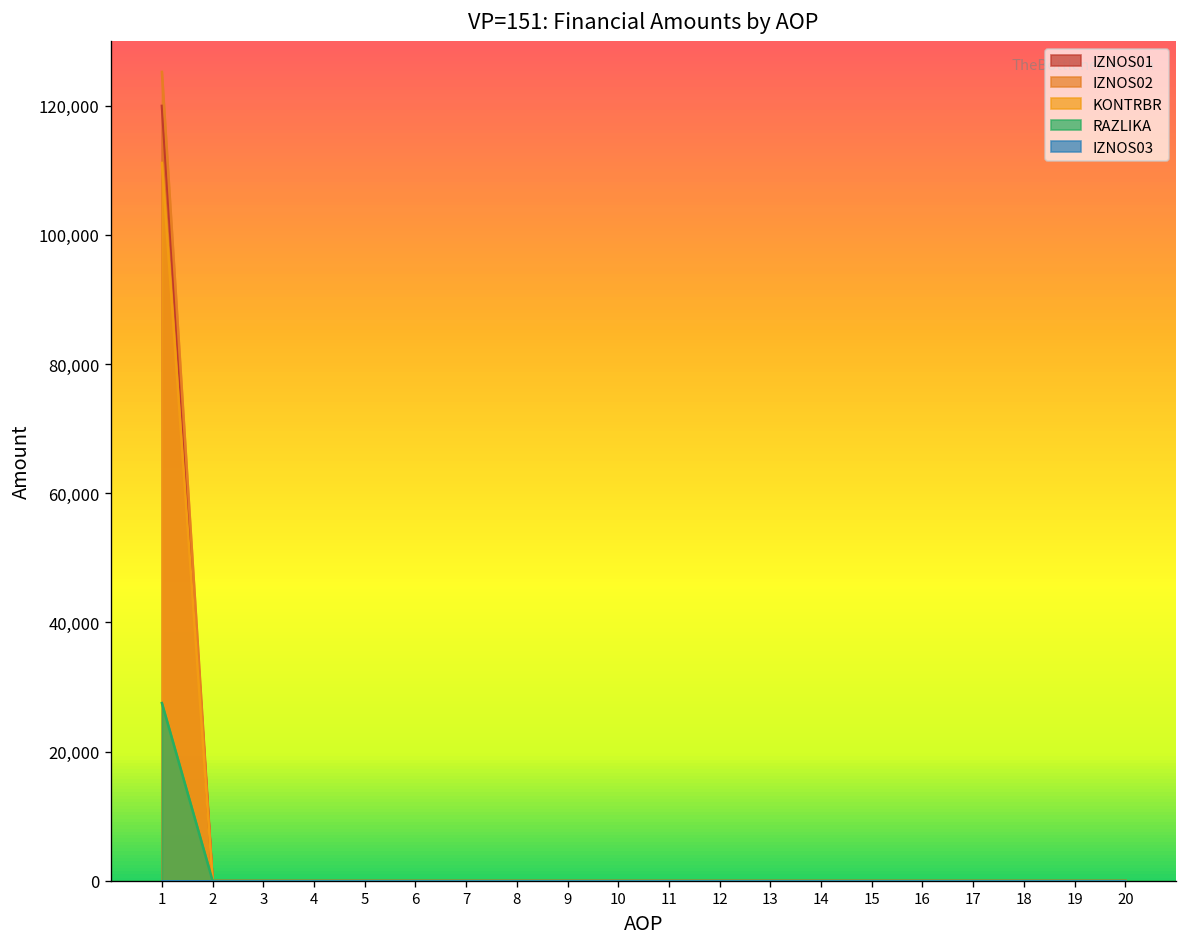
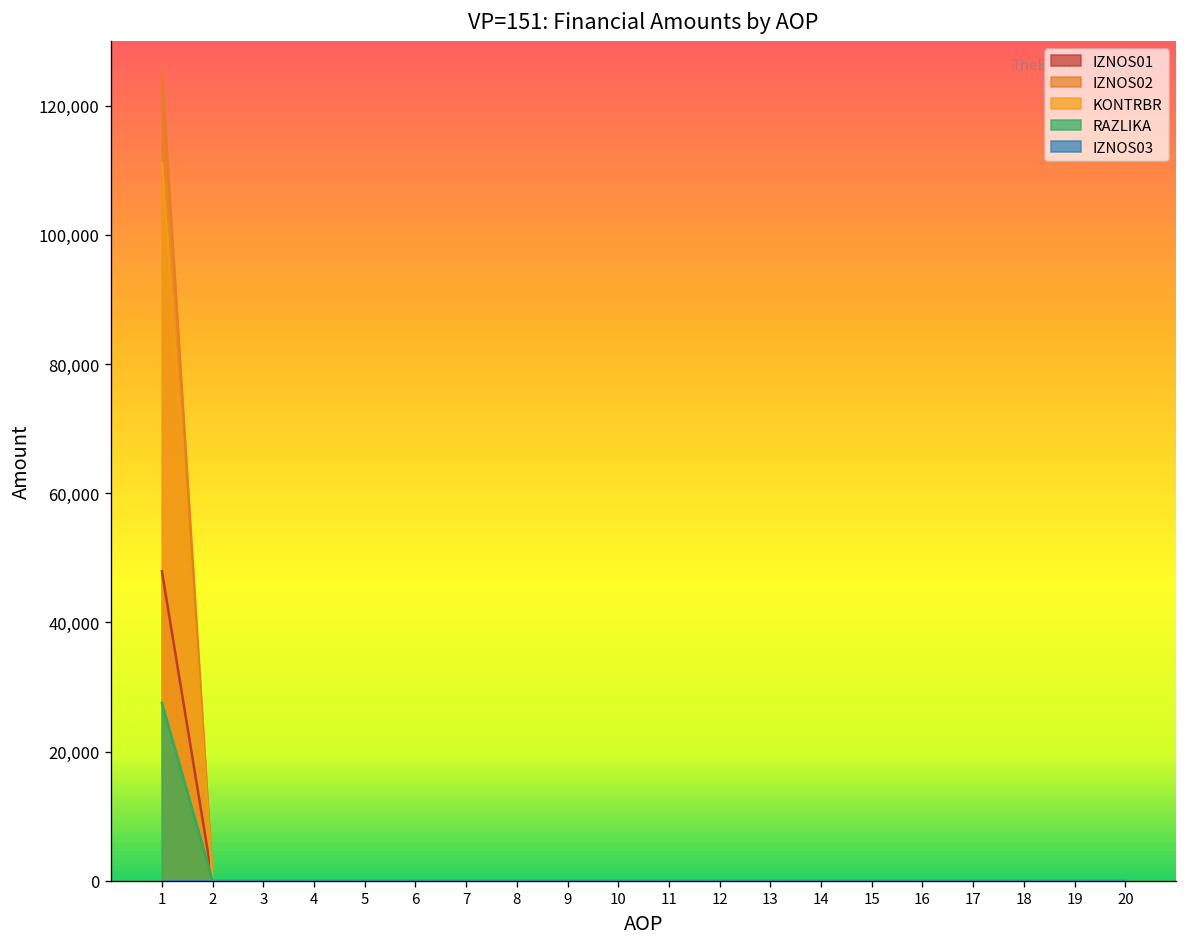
IZNOS01, 1: 120,000 -> 48,000
